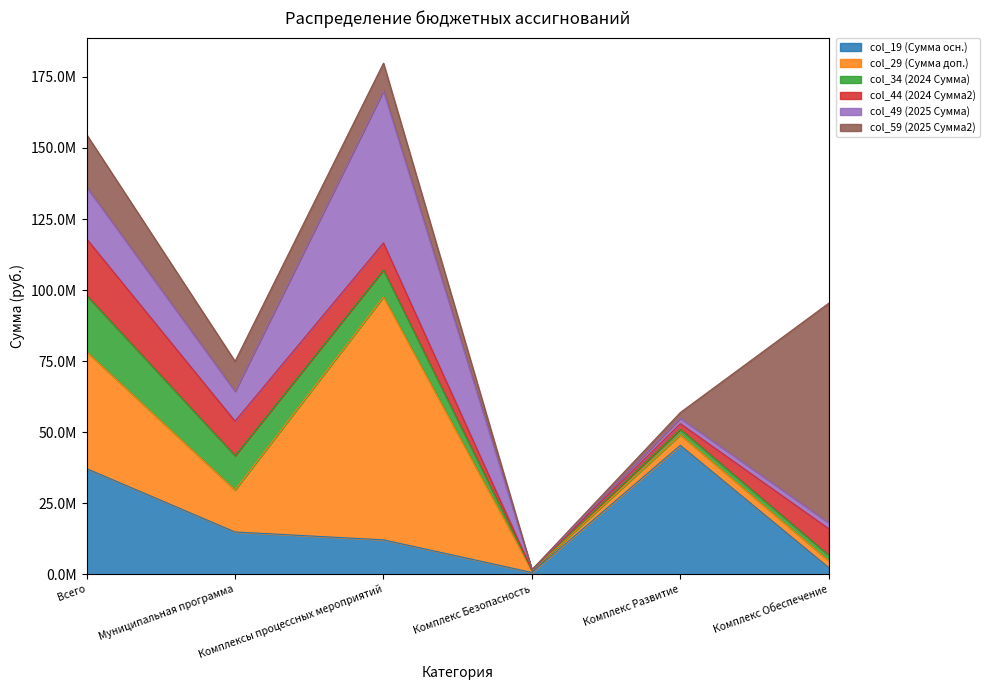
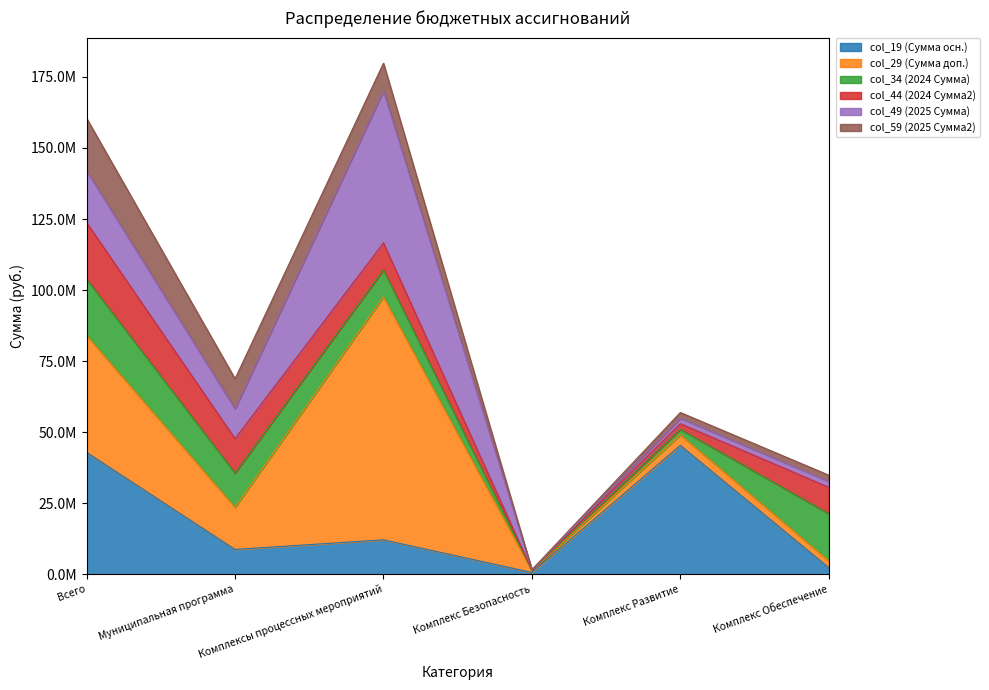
col_19 (Сумма осн.), Всего: 37000000 -> 43000000
col_19 (Сумма осн.), Муниципальная программа: 15000000 -> 9000000
col_34 (2024 Сумма), Комплекс Обеспечение: 2000000 -> 17000000
col_59 (2025 Сумма2), Комплекс Обеспечение: 77000000 -> 2000000
